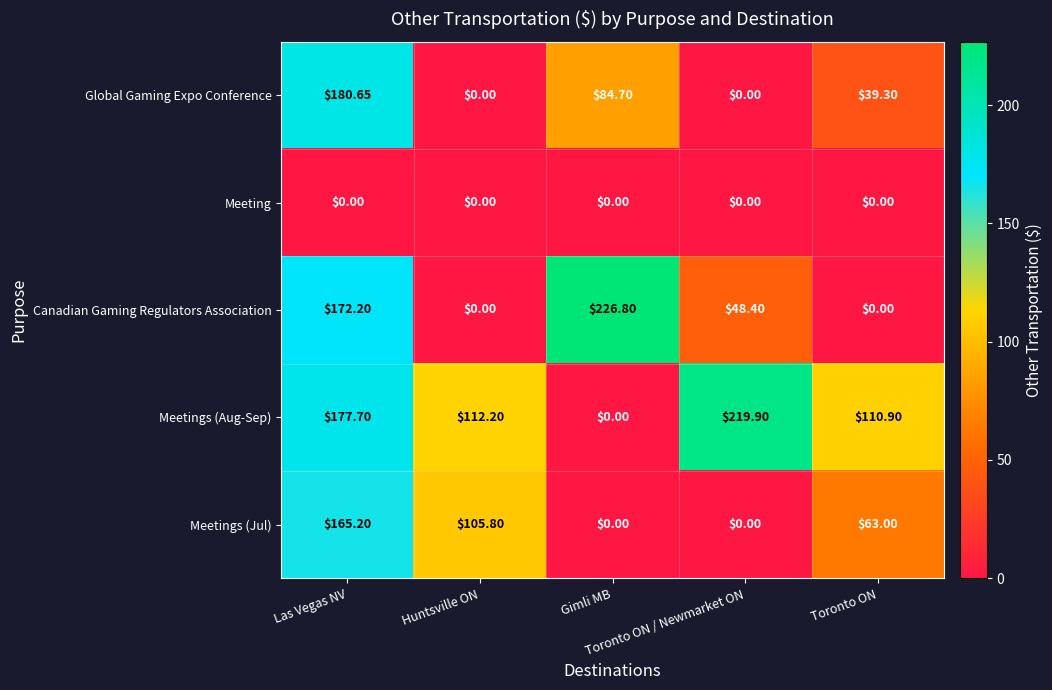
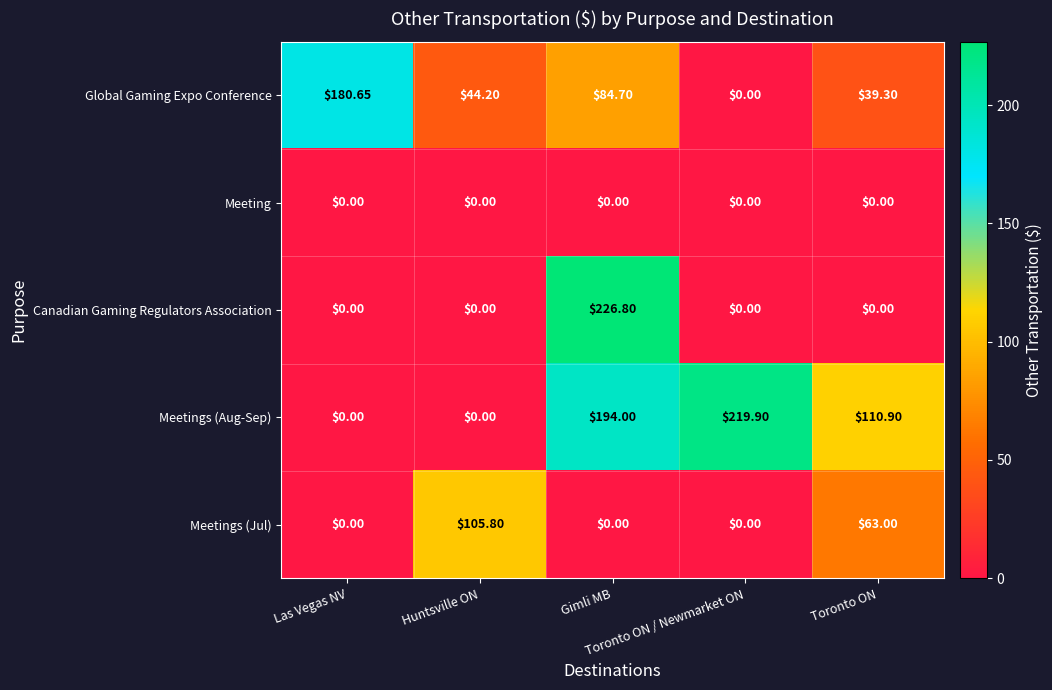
Global Gaming Expo Conference, Huntsville ON: $0.00 -> $44.20
Canadian Gaming Regulators Association, Las Vegas NV: $172.20 -> $0.00
Canadian Gaming Regulators Association, Toronto ON / Newmarket ON: $48.40 -> $0.00
Meetings (Aug-Sep), Las Vegas NV: $177.70 -> $0.00
Meetings (Aug-Sep), Huntsville ON: $112.20 -> $0.00
Meetings (Aug-Sep), Gimli MB: $0.00 -> $194.00
Meetings (Jul), Las Vegas NV: $165.20 -> $0.00
